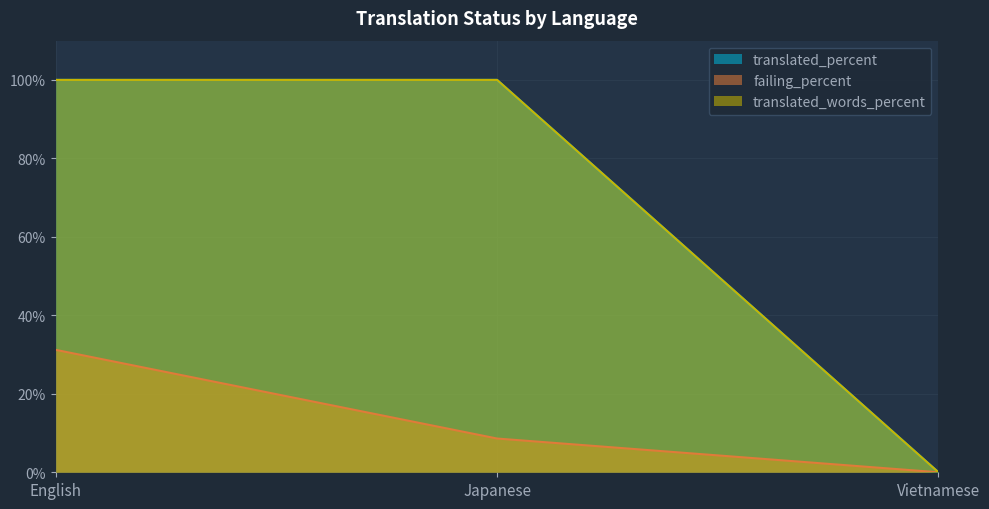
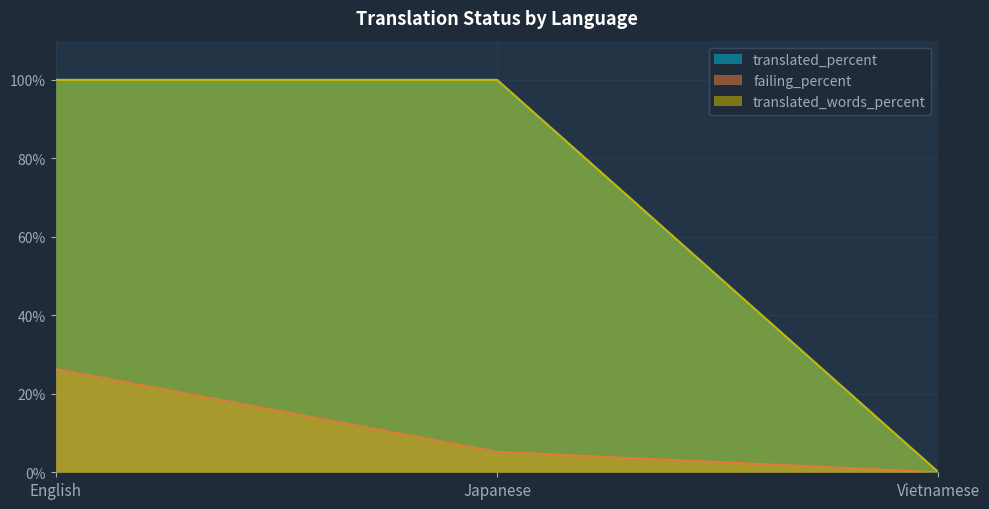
failing_percent, English: 31% -> 26%
failing_percent, Japanese: 9% -> 5%
